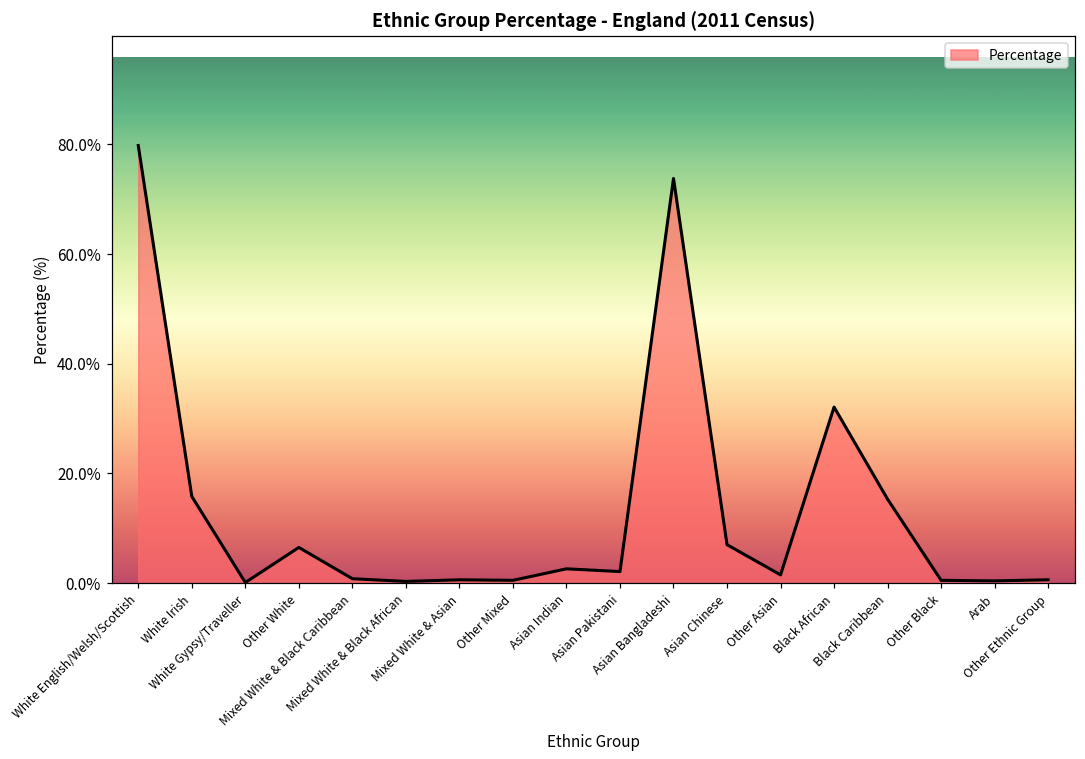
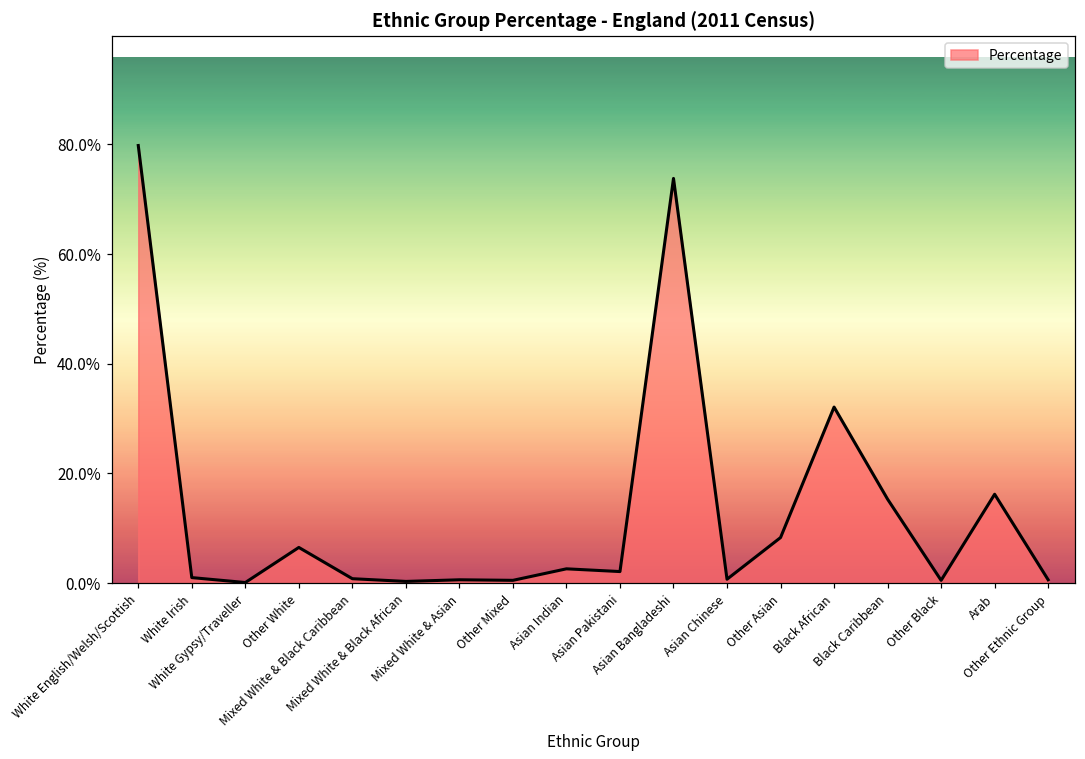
White Irish: 16% -> 1%
Asian Chinese: 7% -> 1%
Other Asian: 2% -> 8%
Arab: 0% -> 16%
